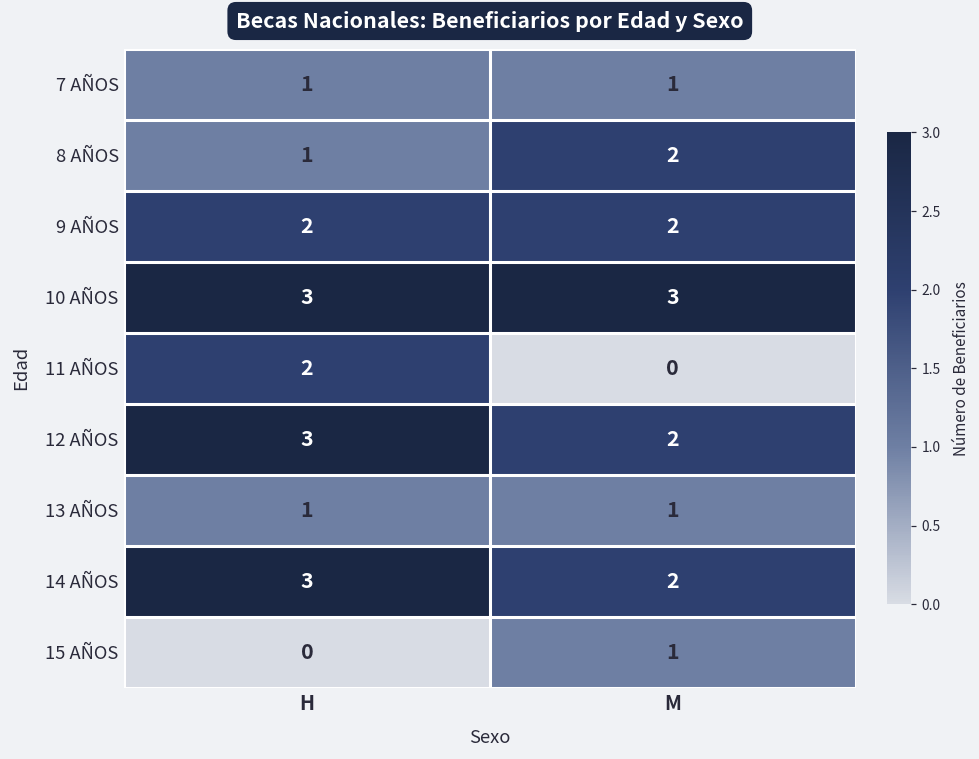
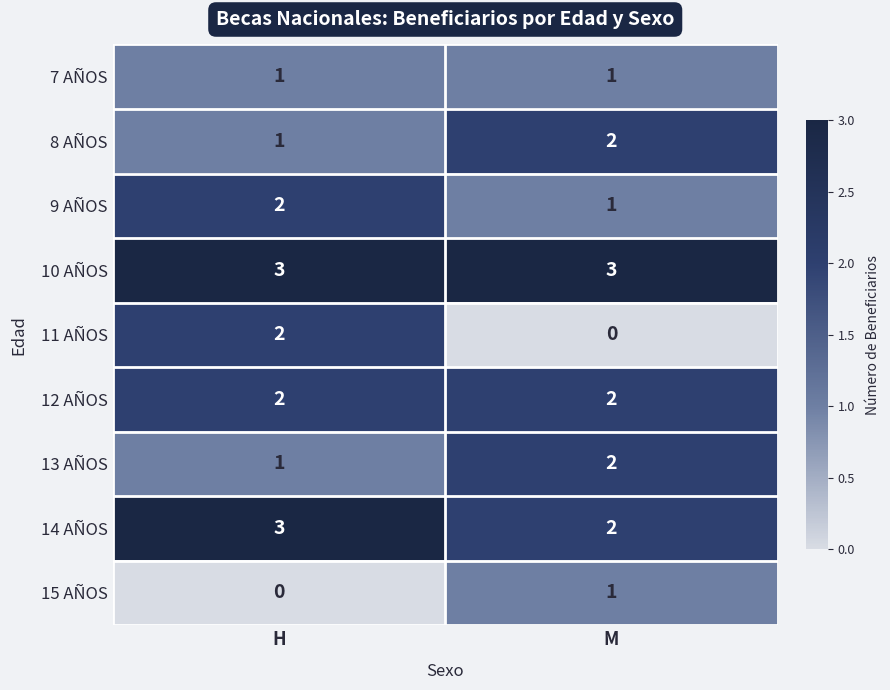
9 AÑOS, M: 2 -> 1
12 AÑOS, H: 3 -> 2
13 AÑOS, M: 1 -> 2
